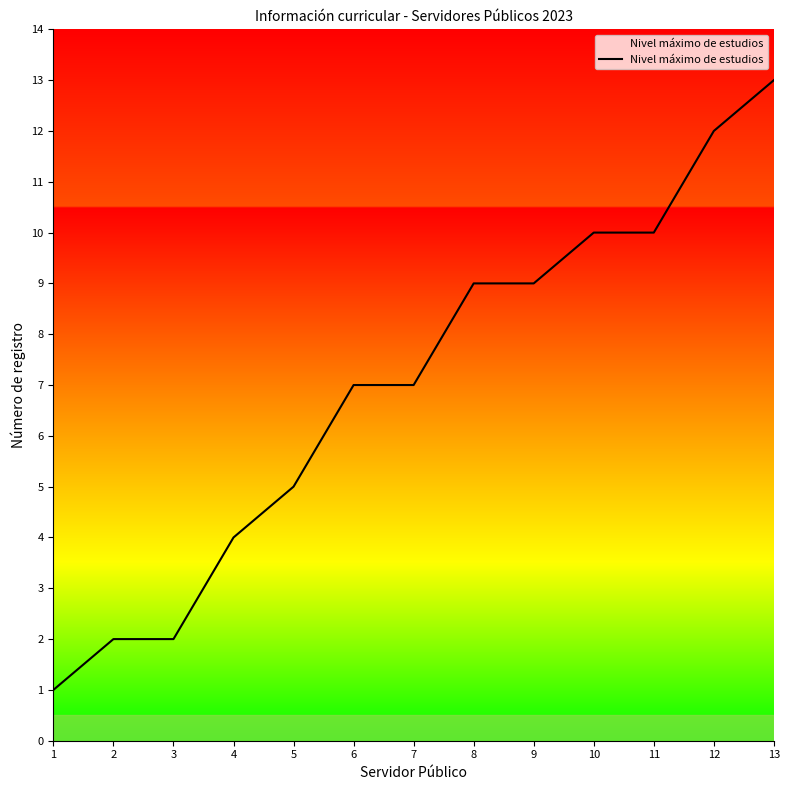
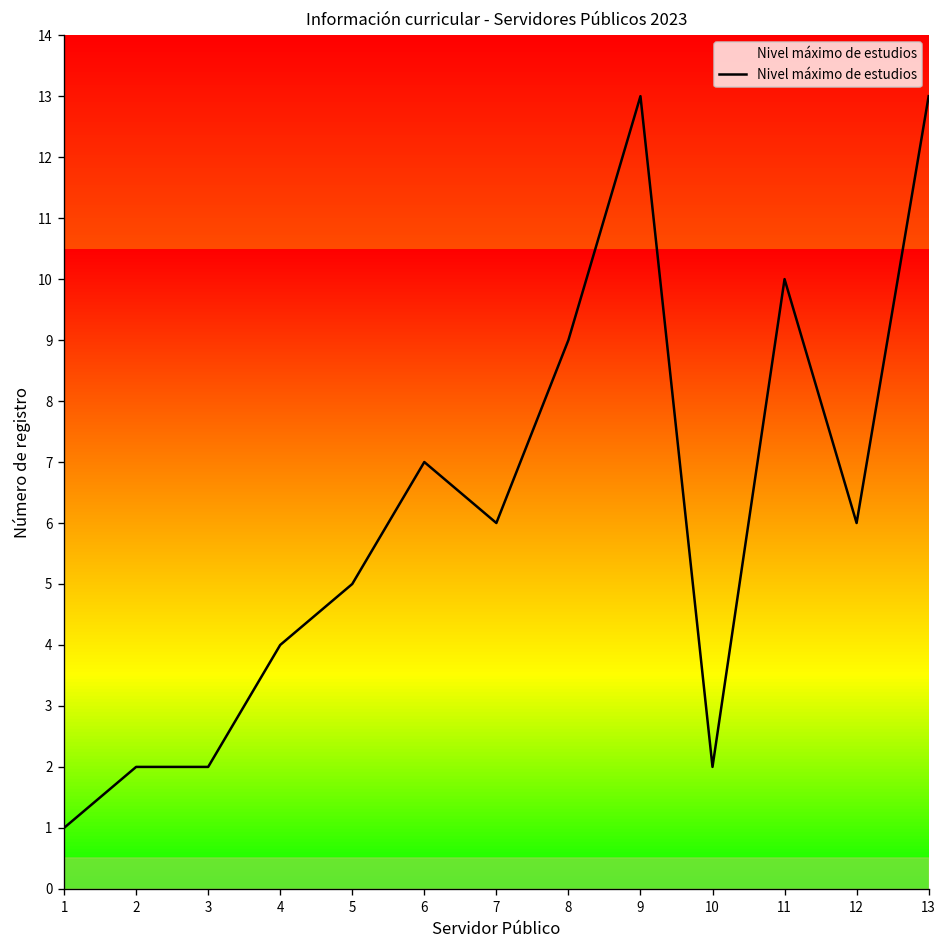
7: 7 -> 6
9: 9 -> 13
10: 10 -> 2
12: 12 -> 6
